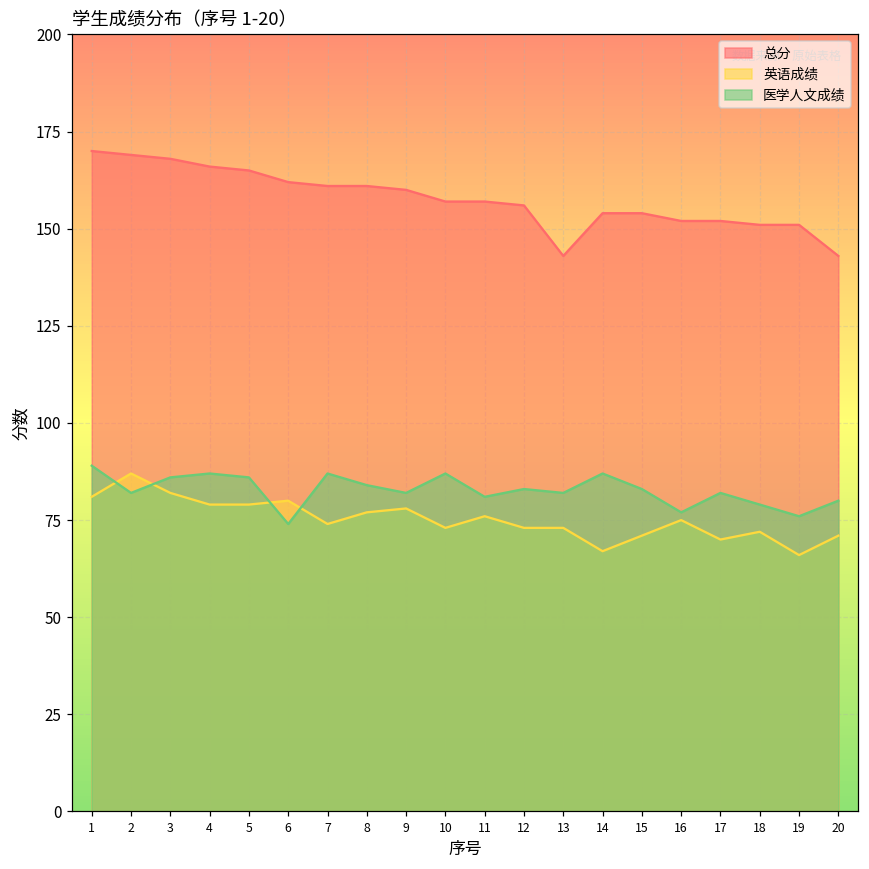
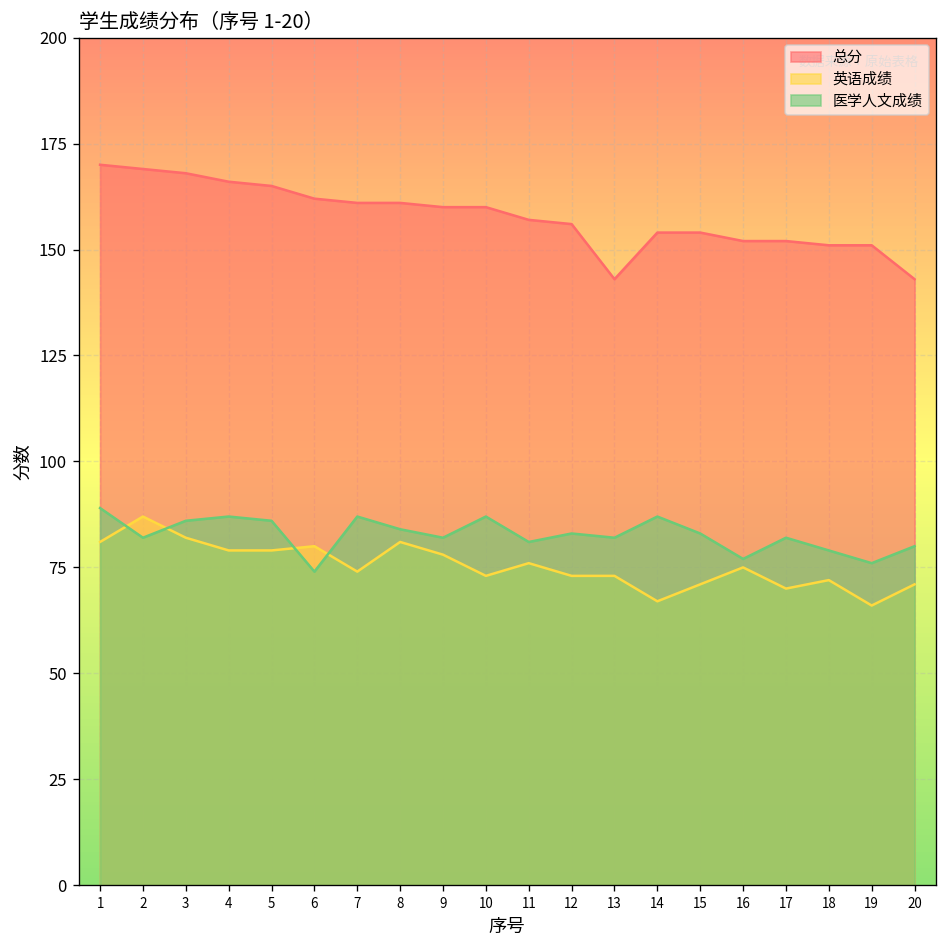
英语成绩, 8: 77 -> 81
总分, 10: 157 -> 160
